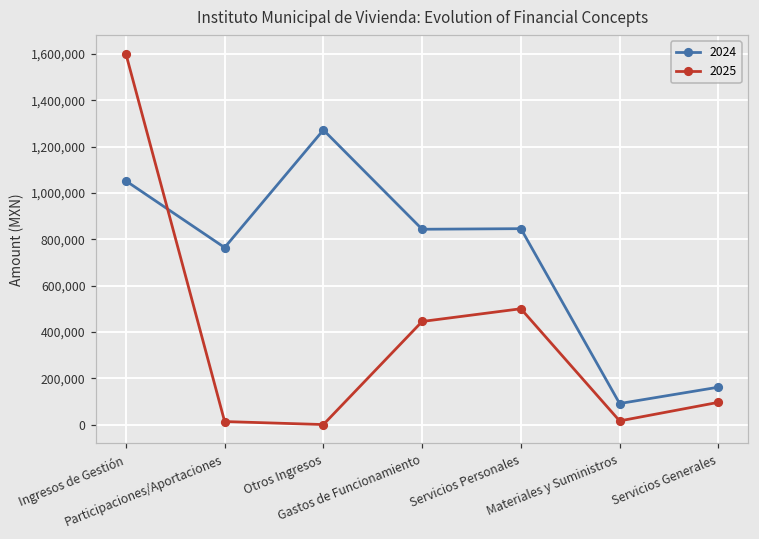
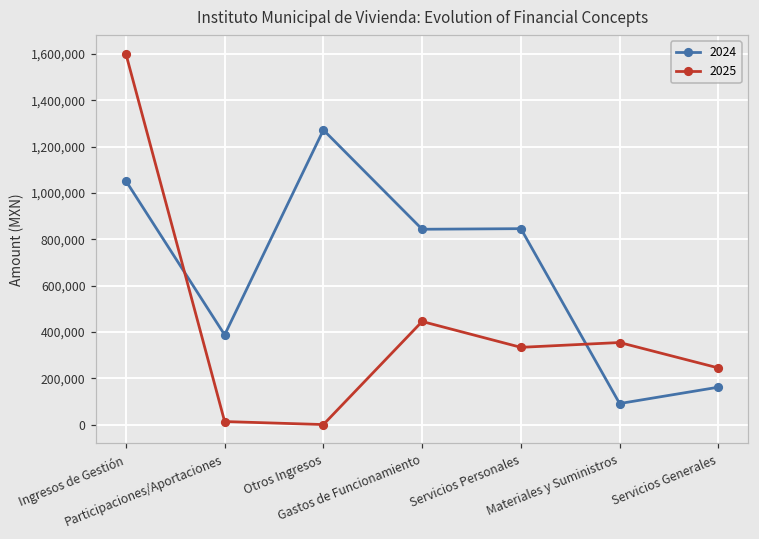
2024, Participaciones/Aportaciones: 760,000 -> 390,000
2025, Servicios Personales: 500,000 -> 330,000
2025, Materiales y Suministros: 20,000 -> 350,000
2025, Servicios Generales: 100,000 -> 240,000
